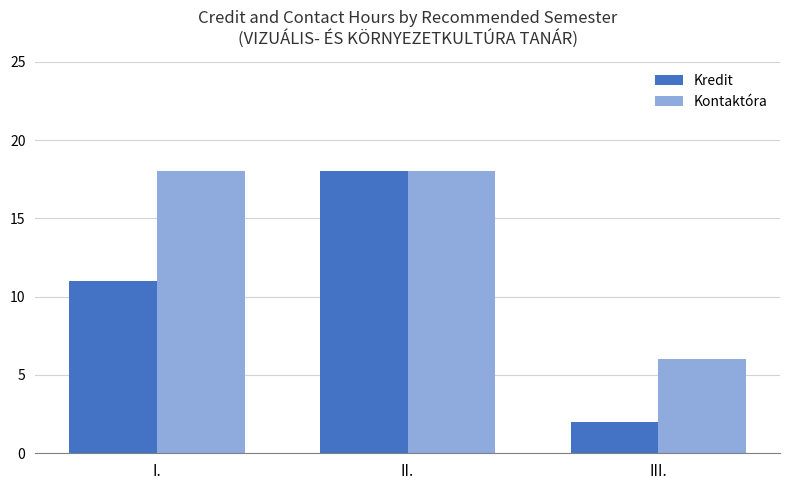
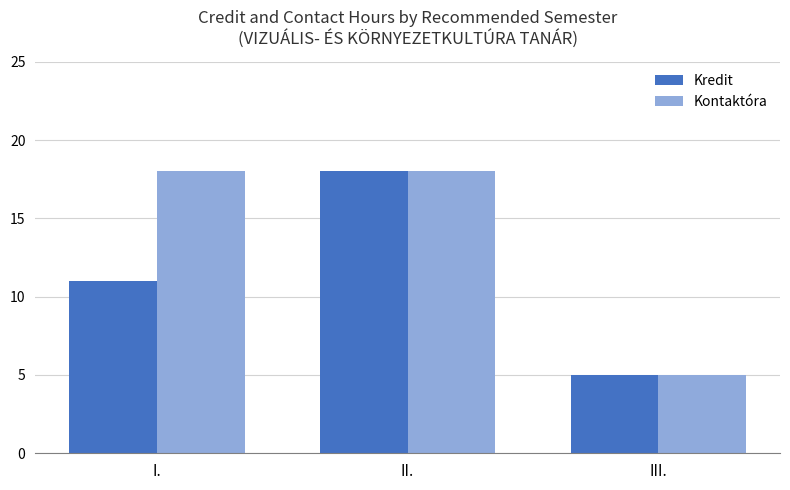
Kredit, III.: 2 -> 5
Kontaktóra, III.: 6 -> 5
